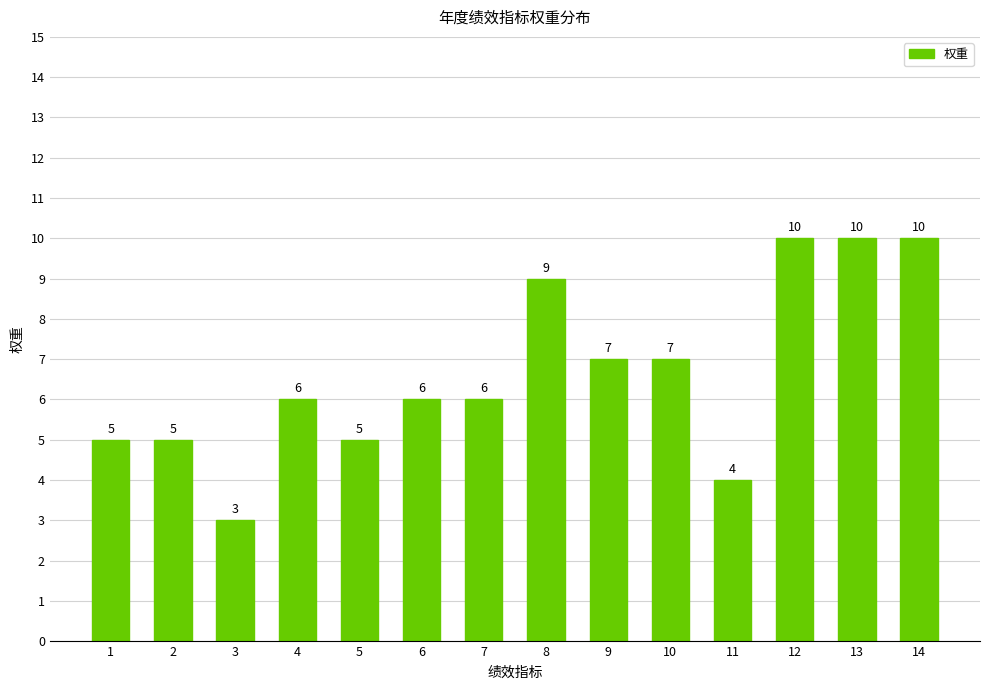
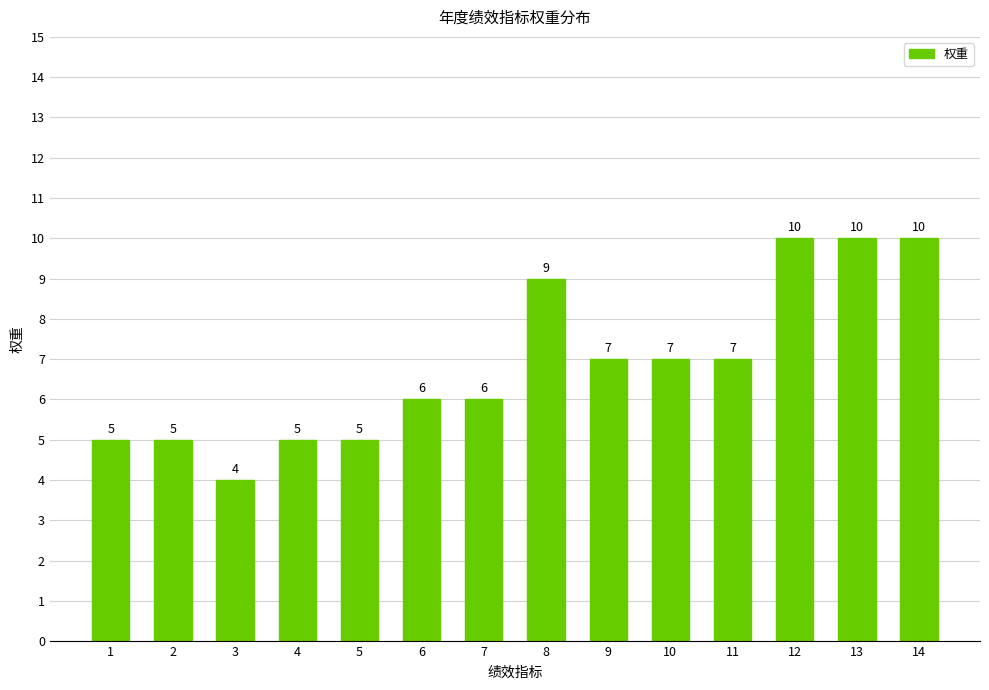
3: 3 -> 4
4: 6 -> 5
11: 4 -> 7
